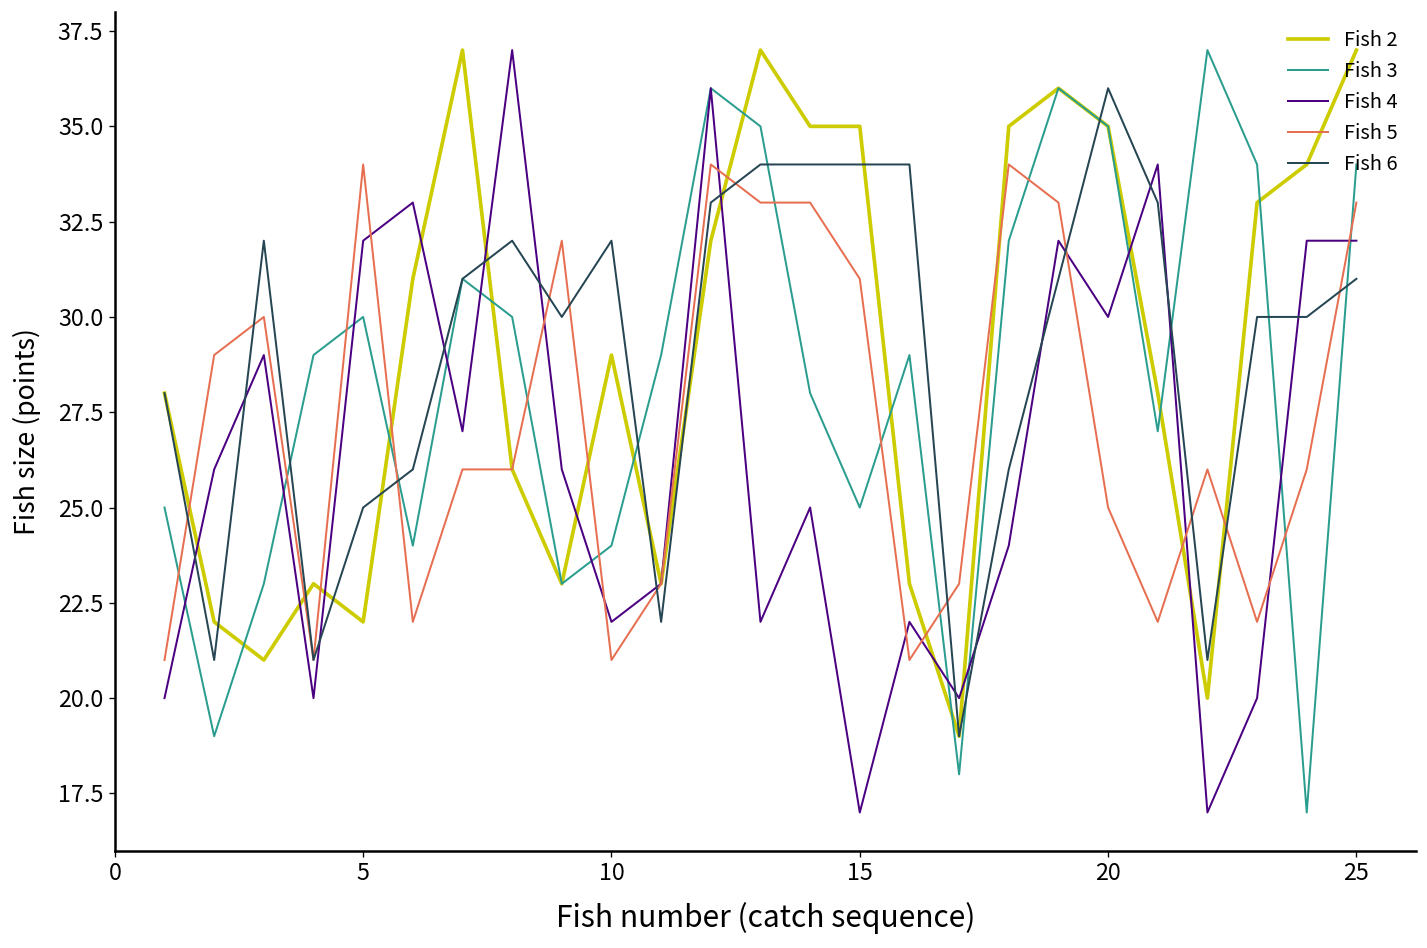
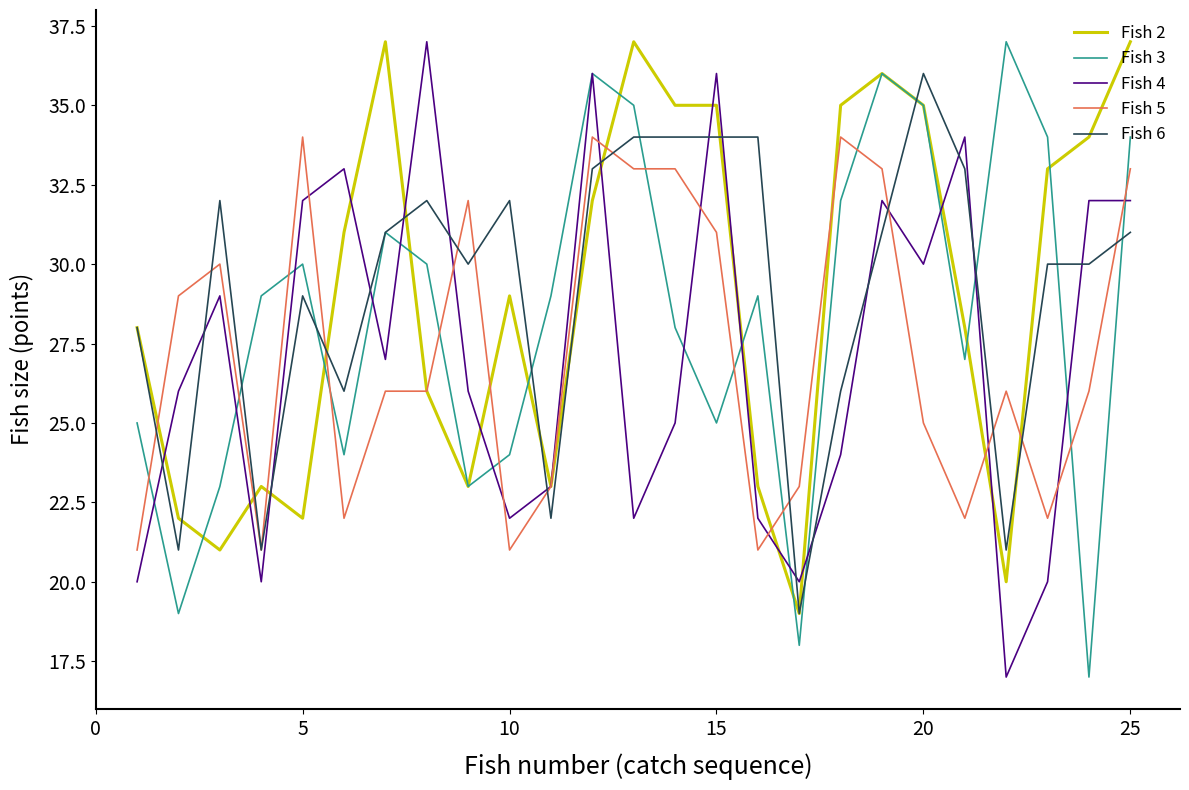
Fish 6, 5: 25 -> 29
Fish 4, 15: 17 -> 36
